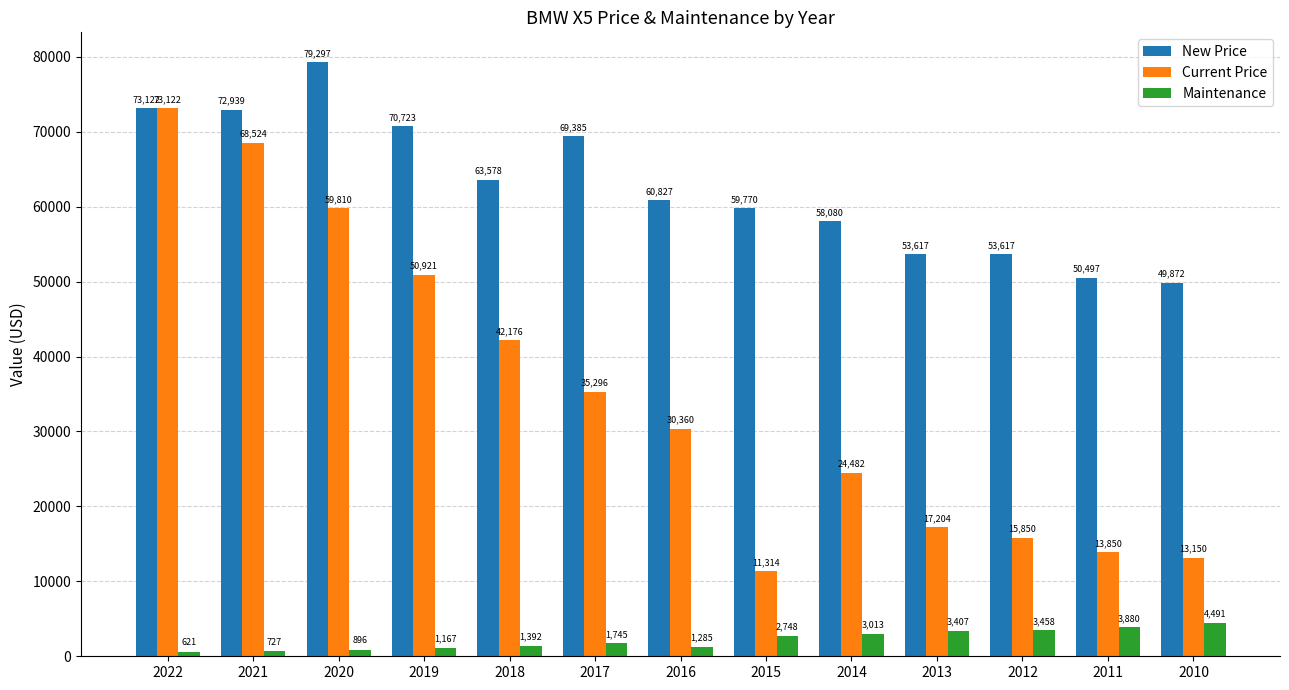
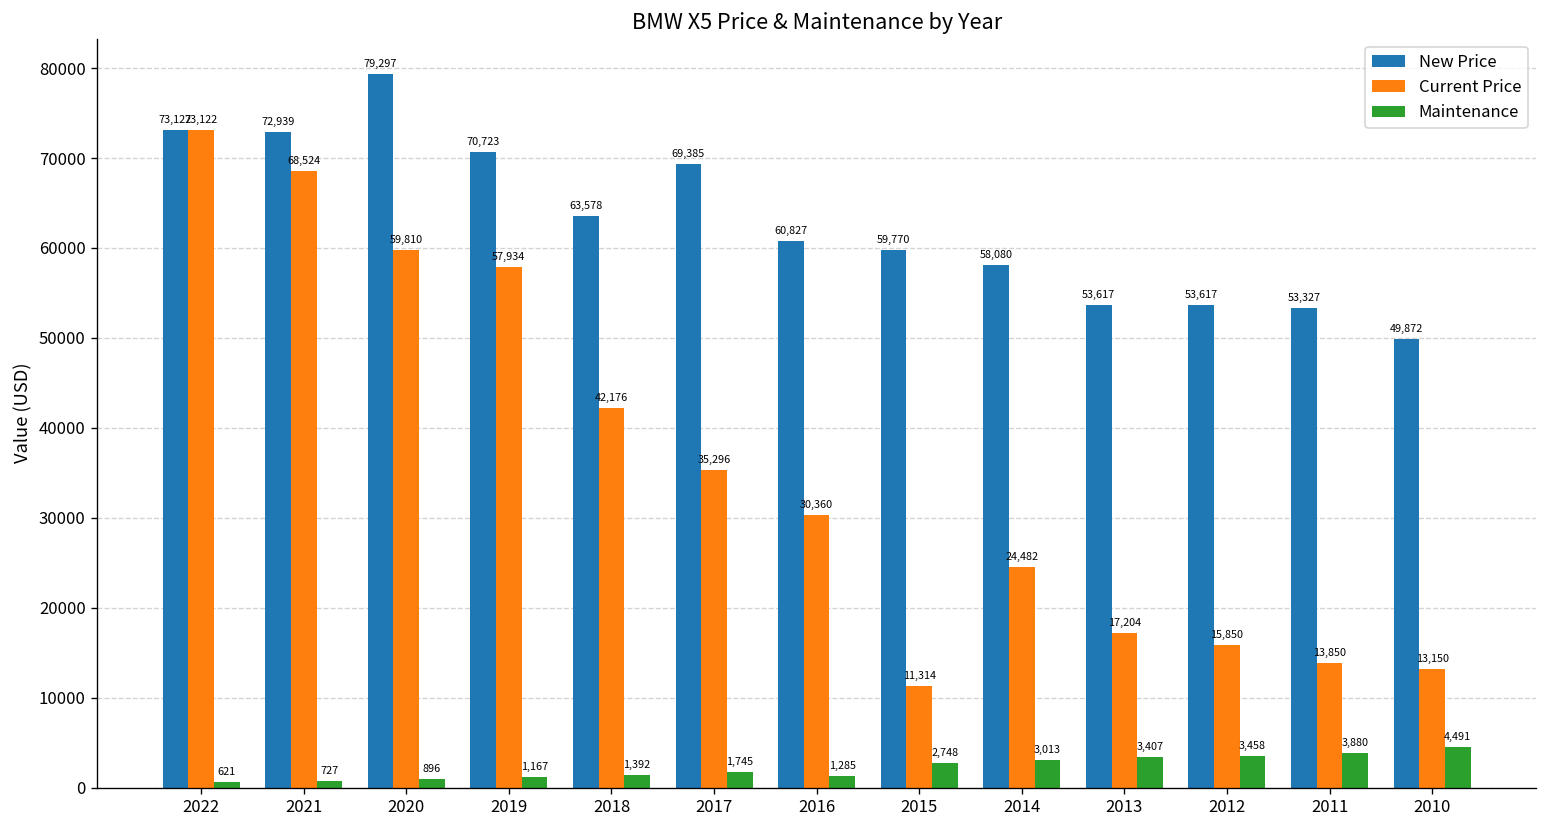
Current Price, 2019: 50,921 -> 57,934
New Price, 2011: 50,497 -> 53,327
